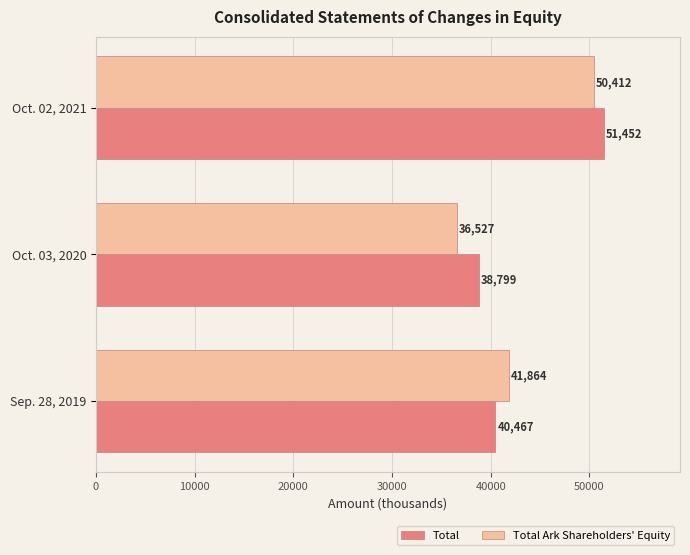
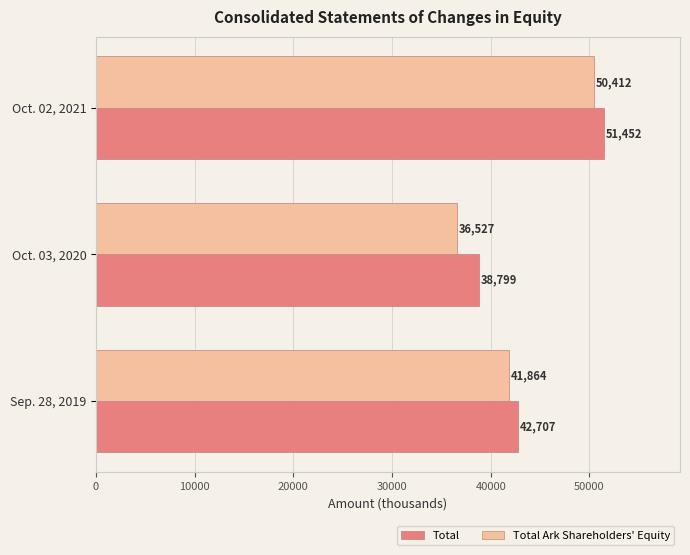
Total, Sep. 28, 2019: 40,467 -> 42,707
